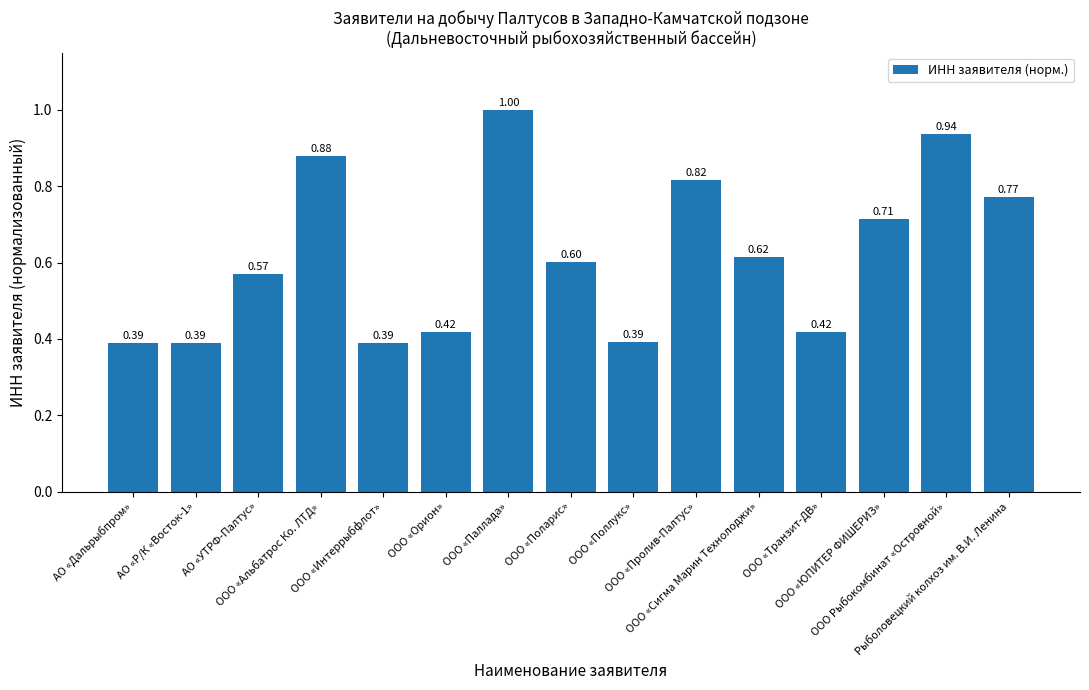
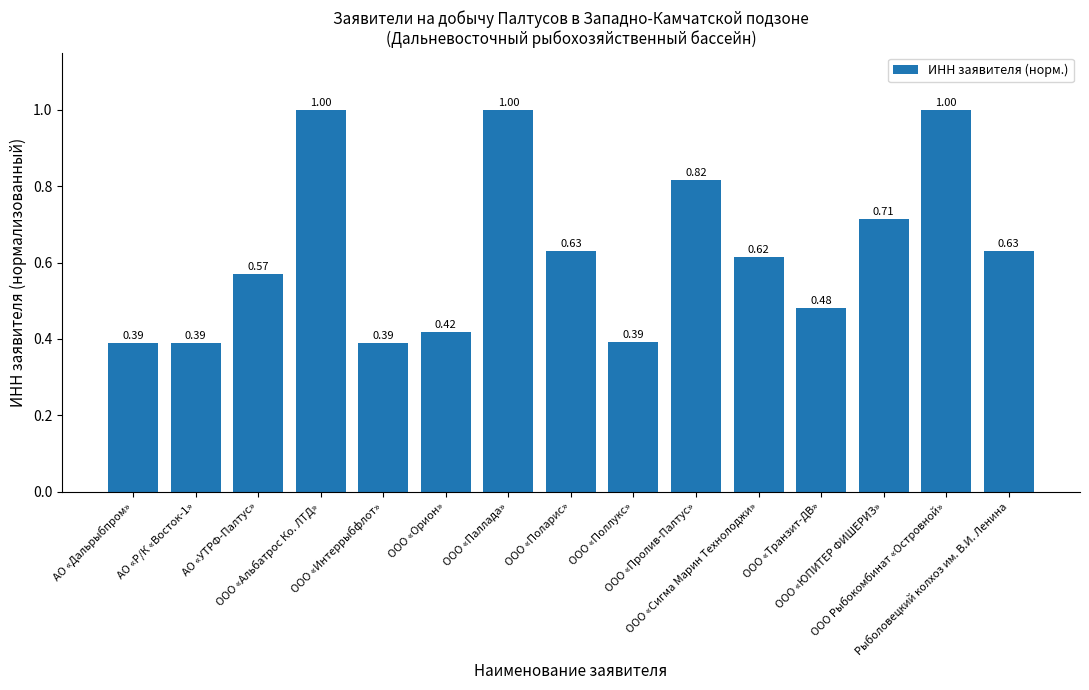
ООО «Альбатрос Ко. ЛТД»: 0.88 -> 1.00
ООО «Поларис»: 0.60 -> 0.63
ООО «Транзит-ДВ»: 0.42 -> 0.48
ООО Рыбокомбинат «Островной»: 0.94 -> 1.00
Рыболовецкий колхоз им. В.И. Ленина: 0.77 -> 0.63
